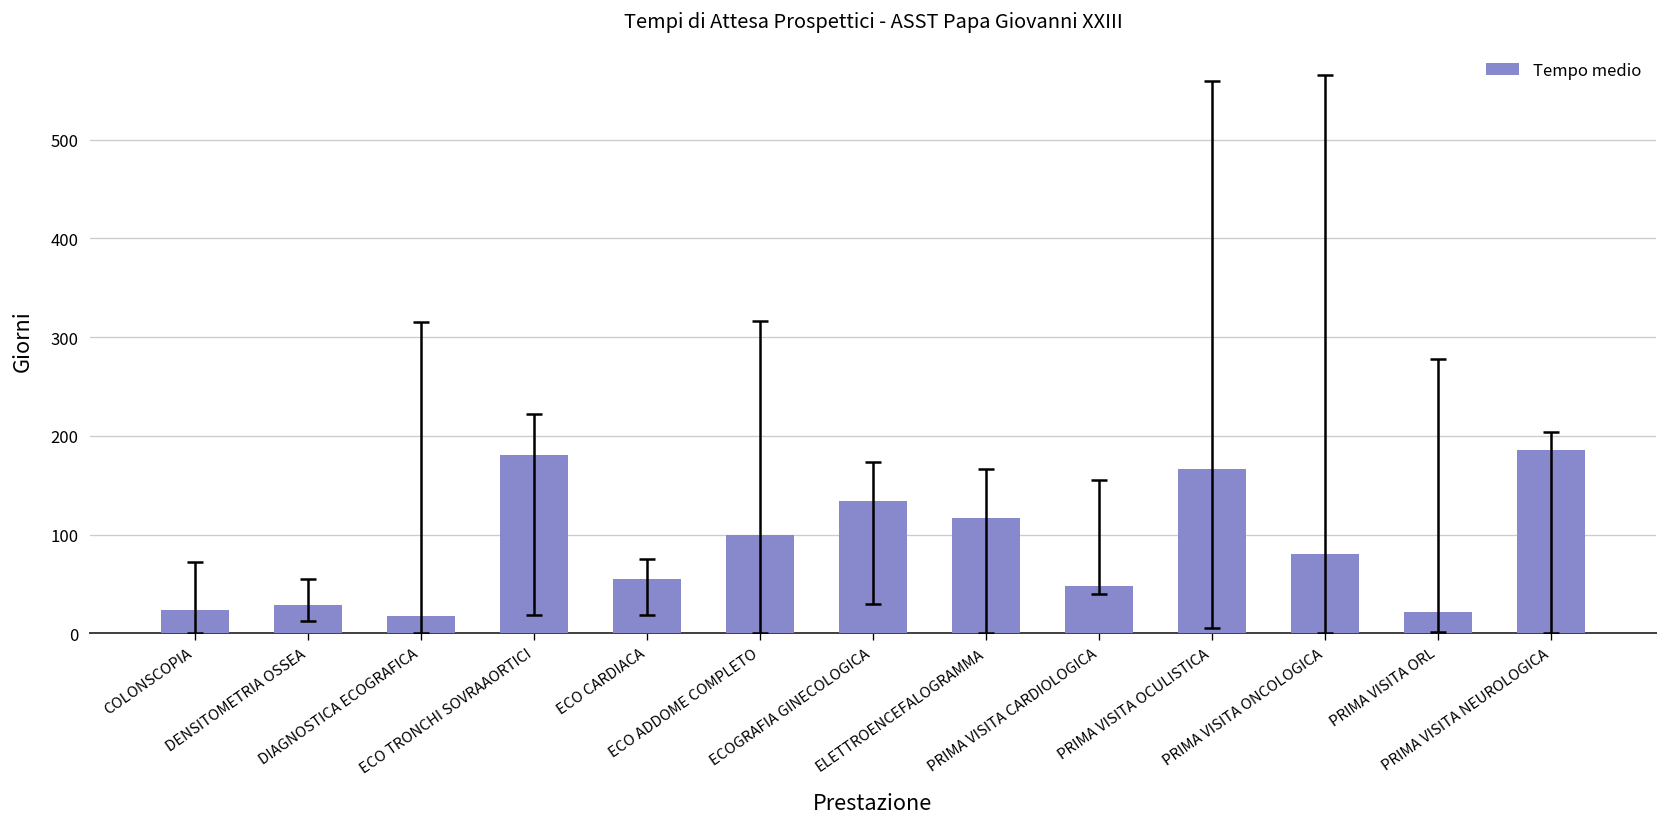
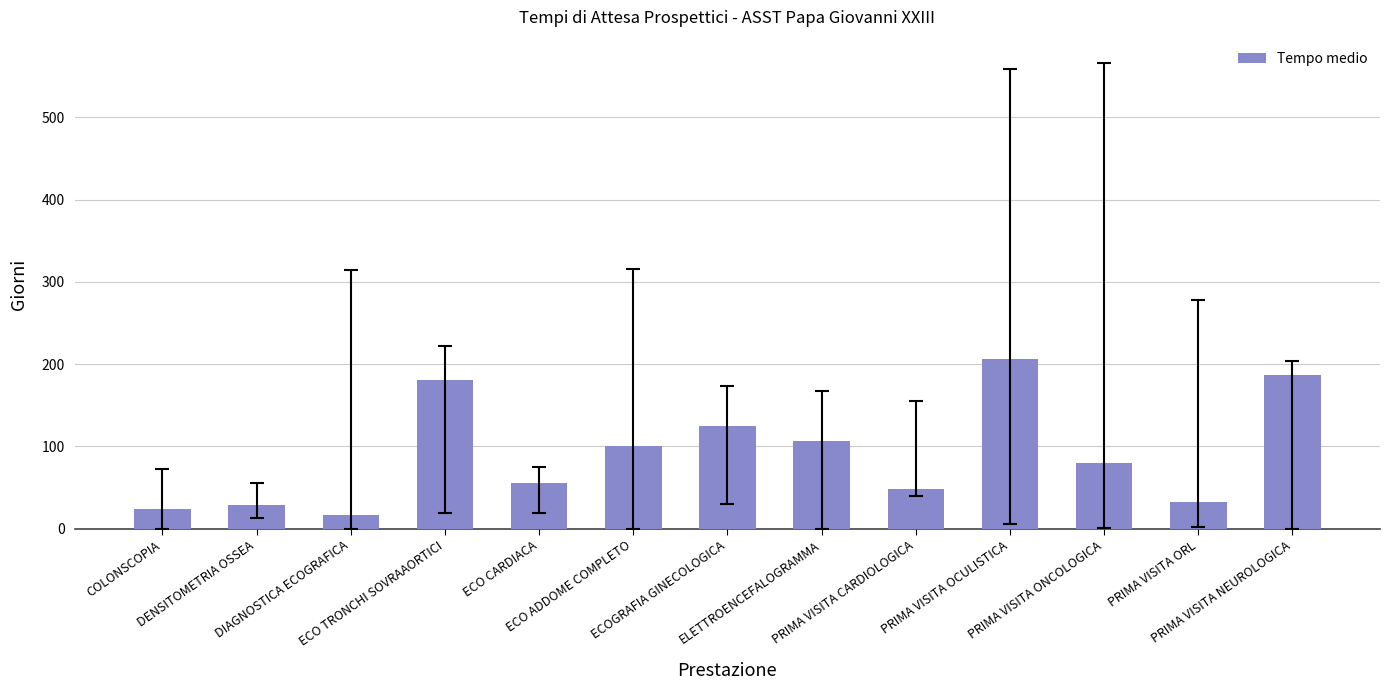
Tempo medio, ECOGRAFIA GINECOLOGICA: 130 -> 120
Tempo medio, ELETTROENCEFALOGRAMMA: 120 -> 110
Tempo medio, PRIMA VISITA OCULISTICA: 170 -> 210
Tempo medio, PRIMA VISITA ORL: 20 -> 30
